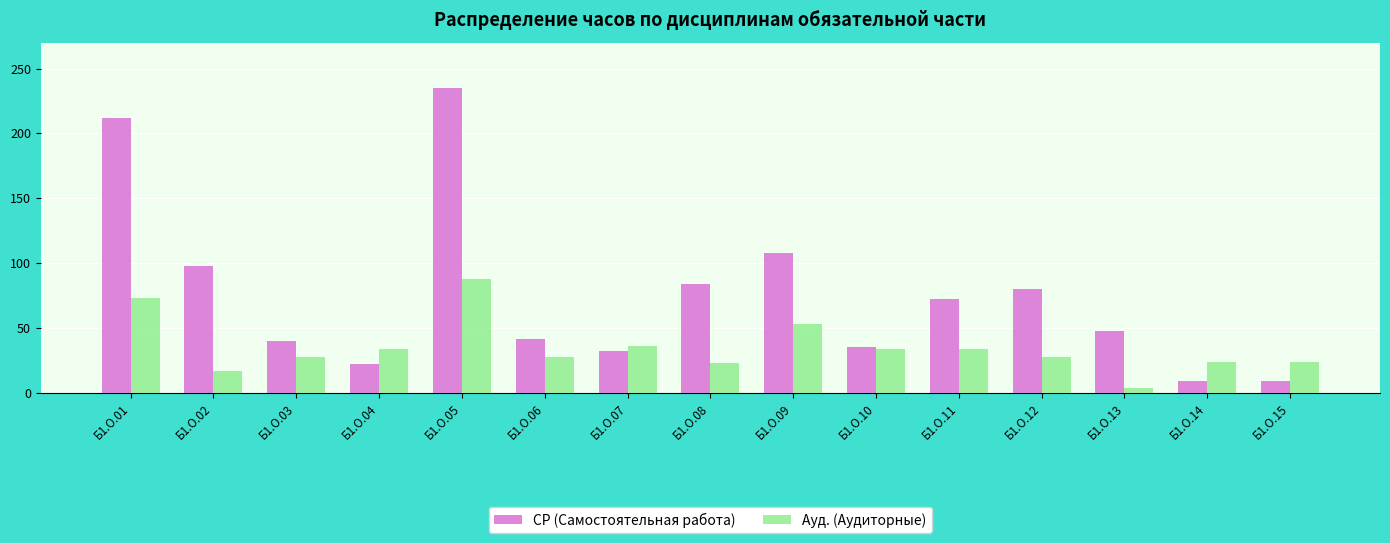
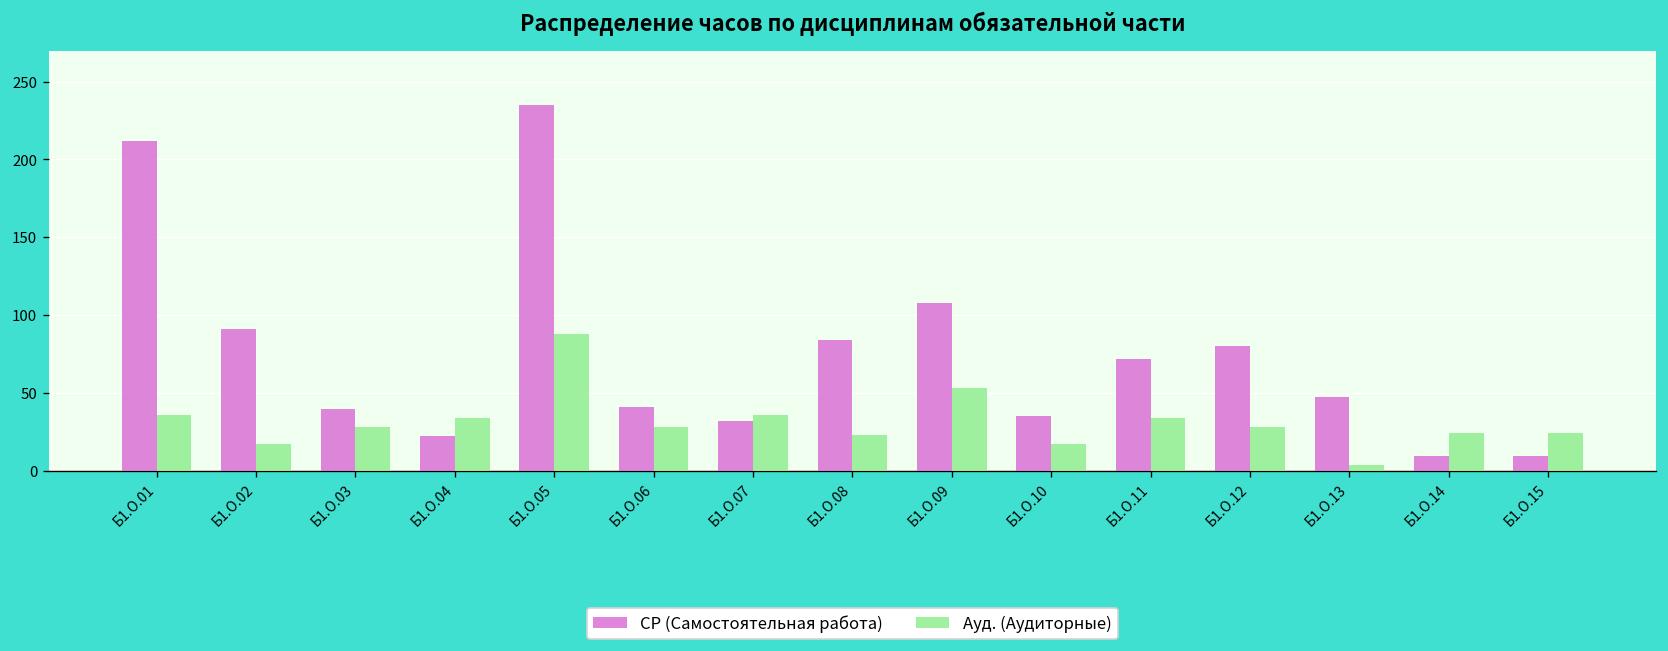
Ауд. (Аудиторные), Б1.О.01: 73 -> 36
СР (Самостоятельная работа), Б1.О.02: 98 -> 91
Ауд. (Аудиторные), Б1.О.10: 34 -> 17
